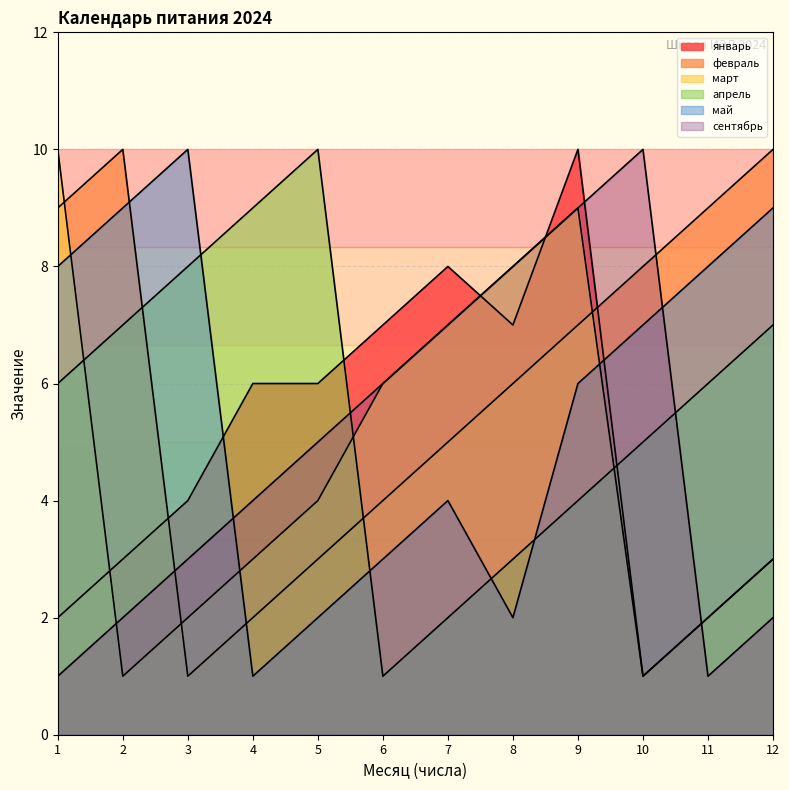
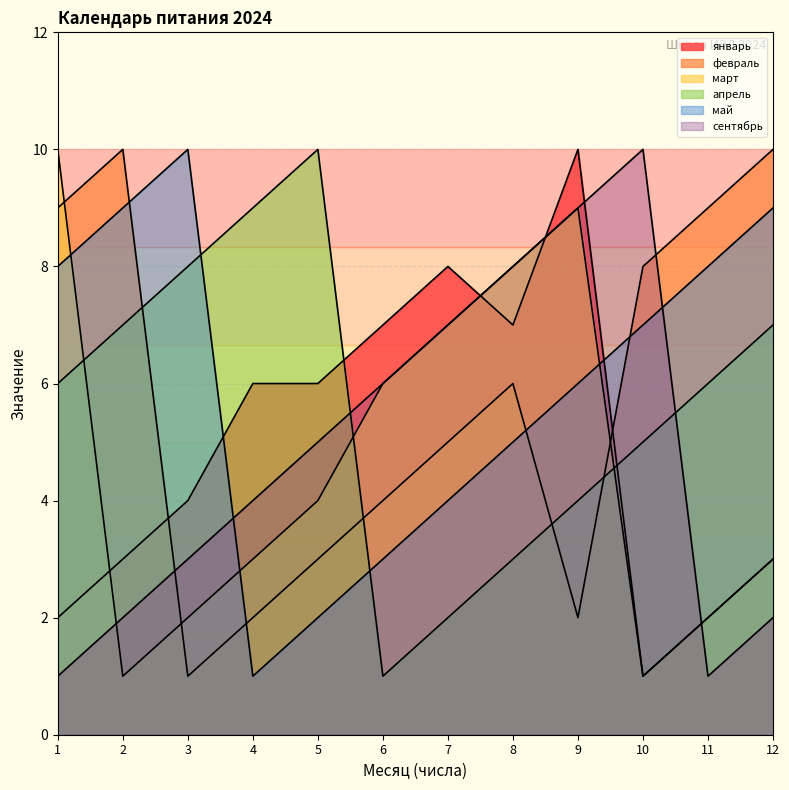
май, 8: 2 -> 5
февраль, 9: 7 -> 2
